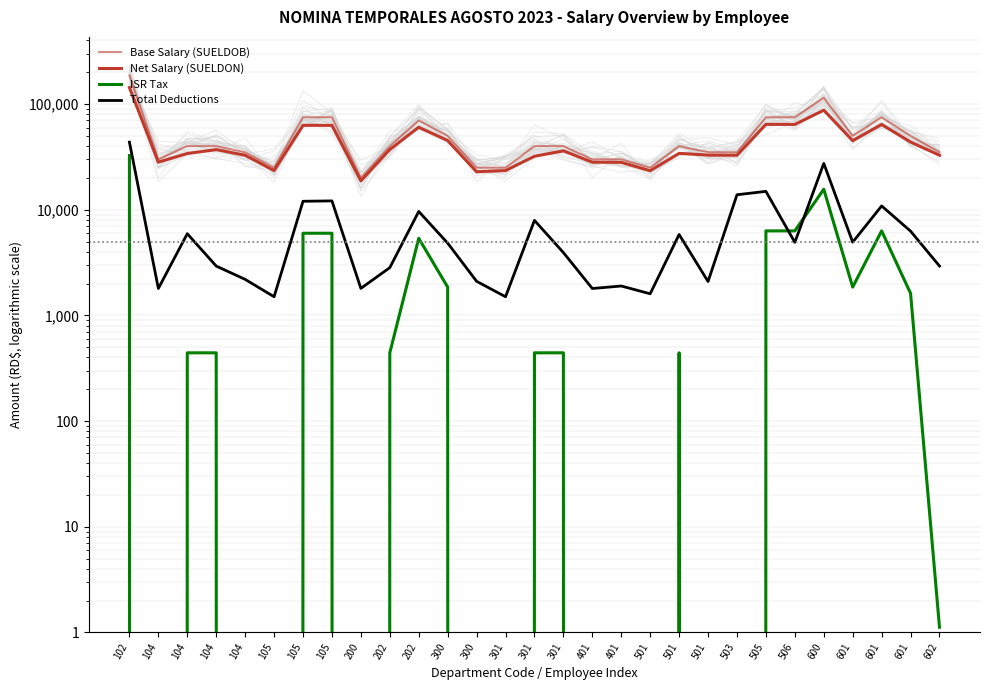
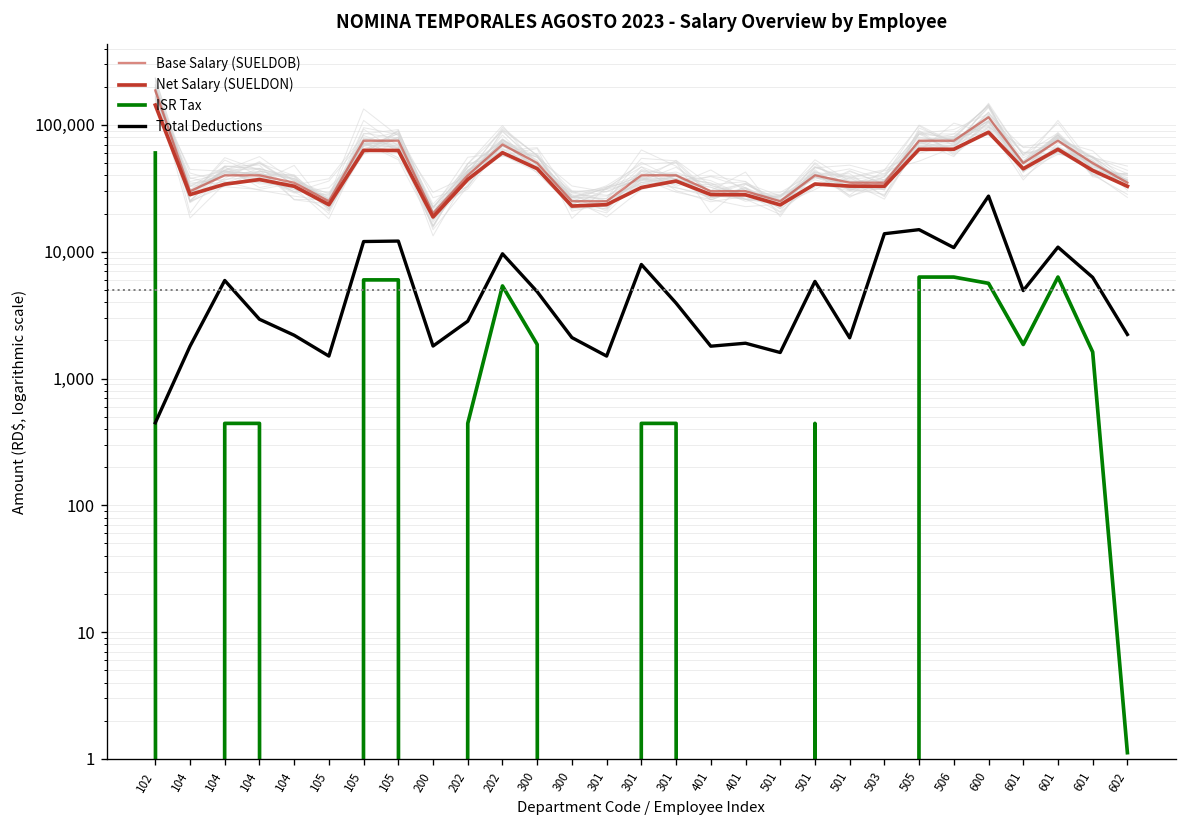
ISR Tax, 102: 33,000 -> 60,000
Total Deductions, 102: 44,000 -> 450
Total Deductions, 506: 5,000 -> 11,000
ISR Tax, 600: 16,000 -> 6,000
Total Deductions, 602: 2,900 -> 2,200
